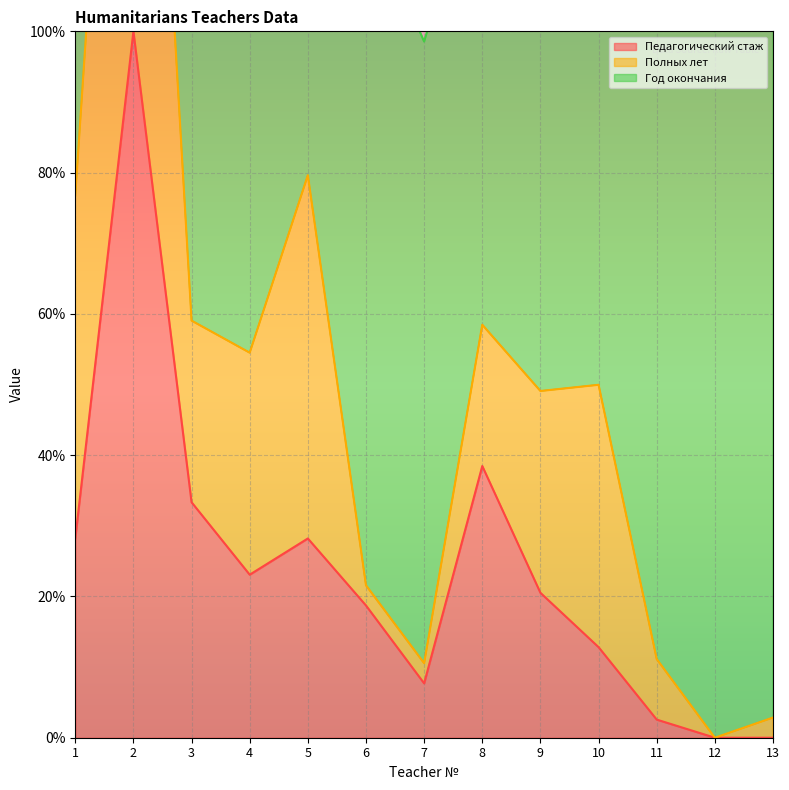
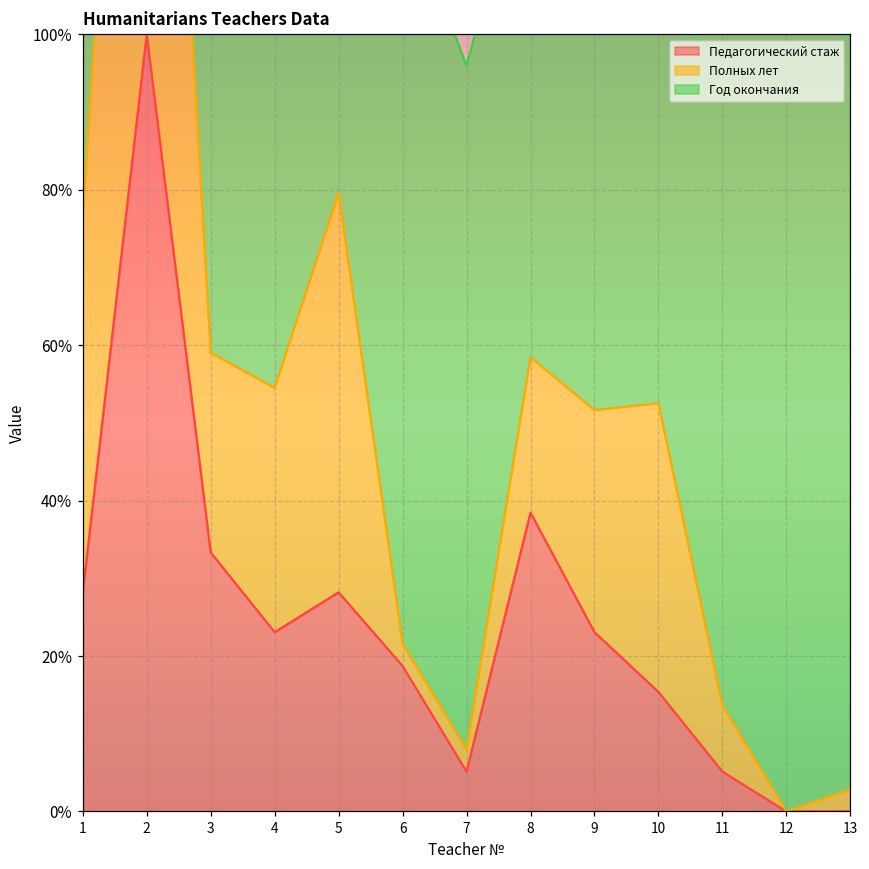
Педагогический стаж, 7: 8% -> 5%
Педагогический стаж, 9: 21% -> 23%
Педагогический стаж, 10: 13% -> 15%
Педагогический стаж, 11: 3% -> 5%
